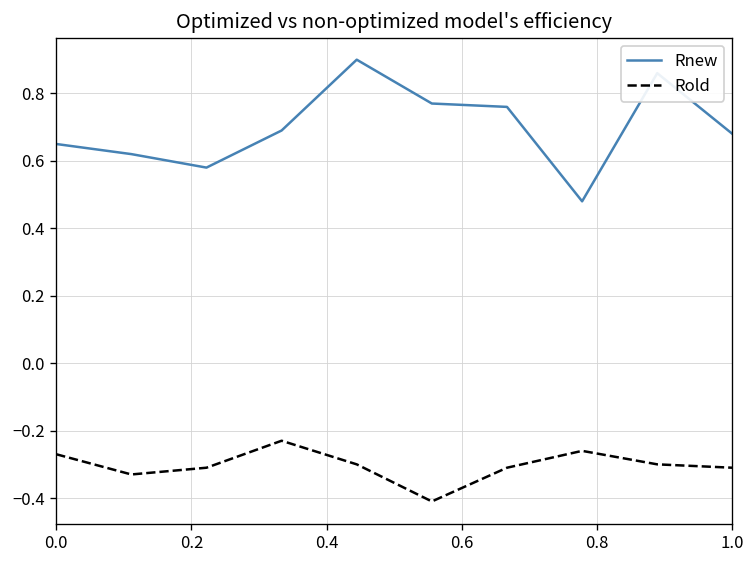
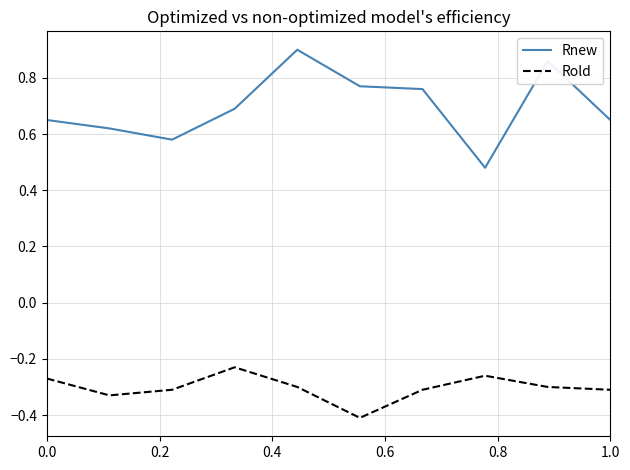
Rnew, 1.0: 0.68 -> 0.65
